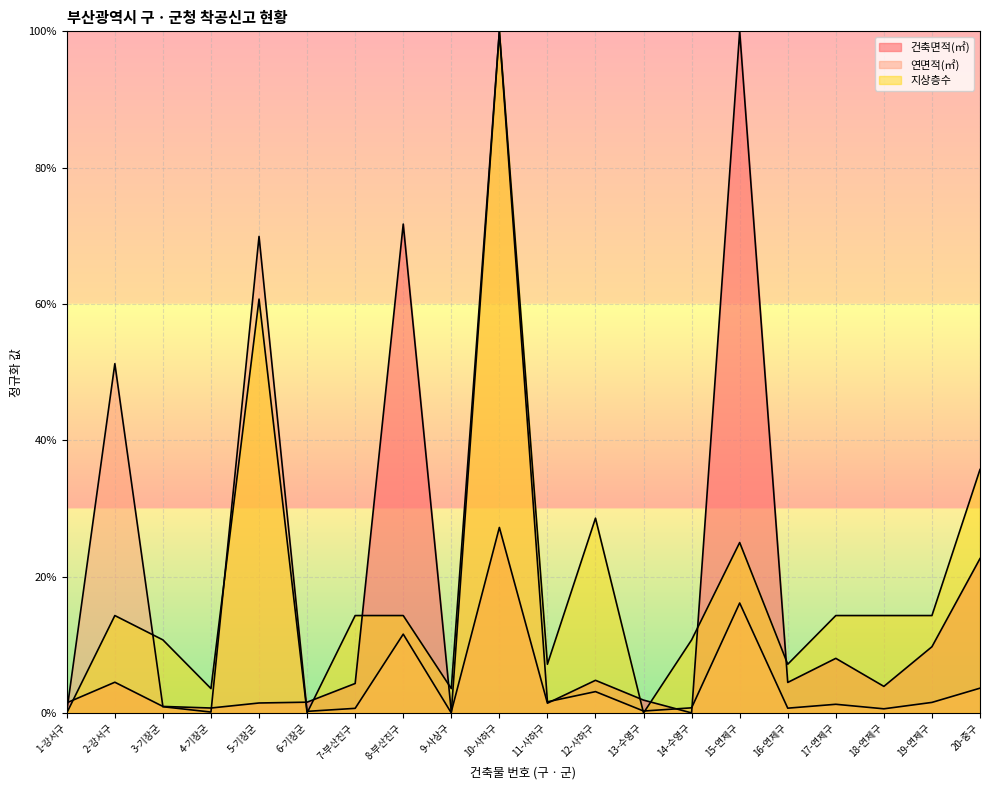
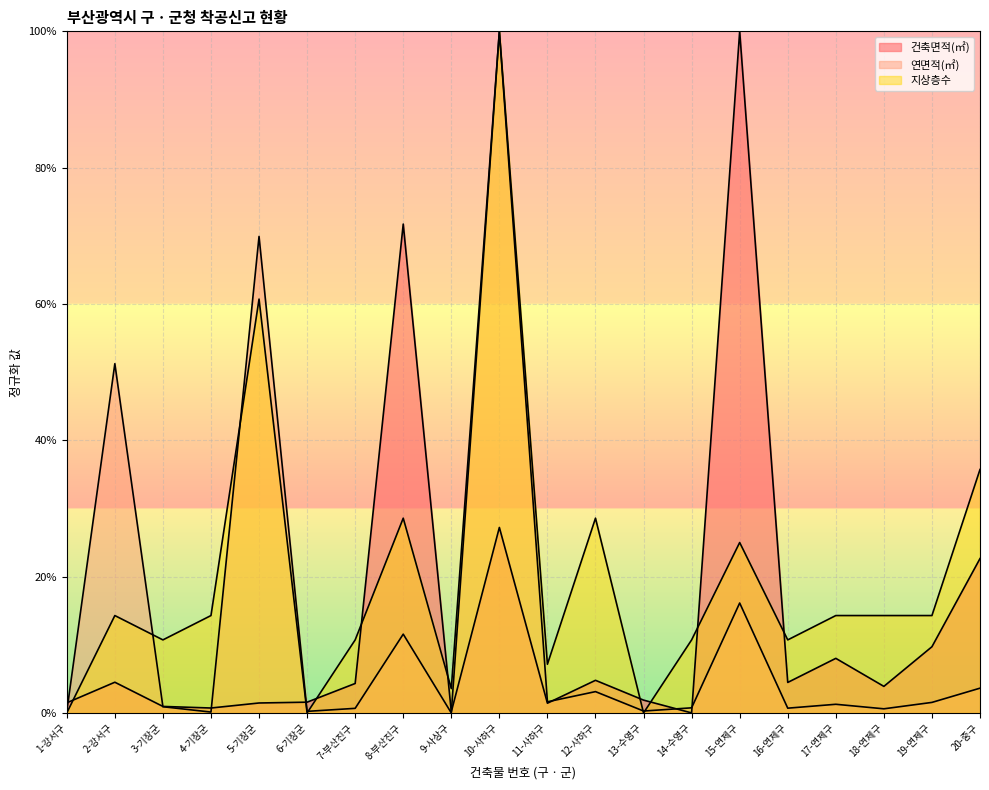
지상층수, 4-기장군: 4% -> 14%
지상층수, 7-부산진구: 14% -> 11%
지상층수, 8-부산진구: 14% -> 29%
지상층수, 16-연제구: 7% -> 11%
